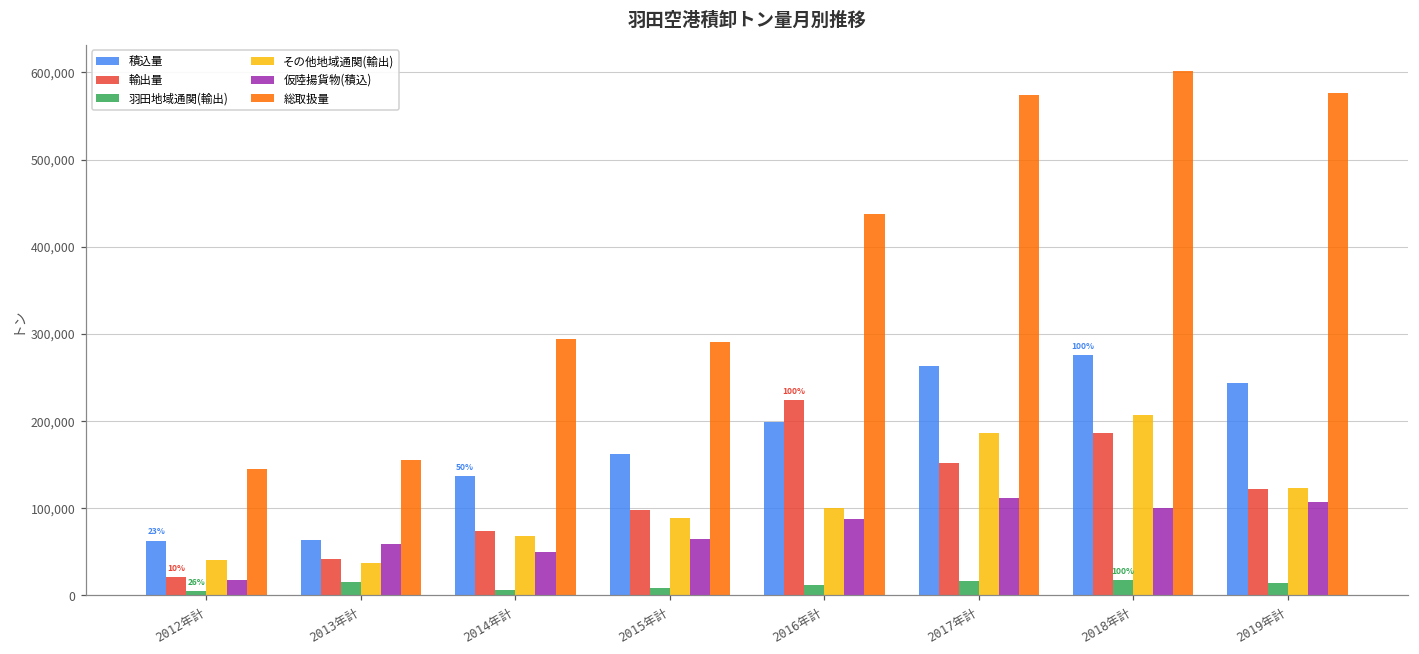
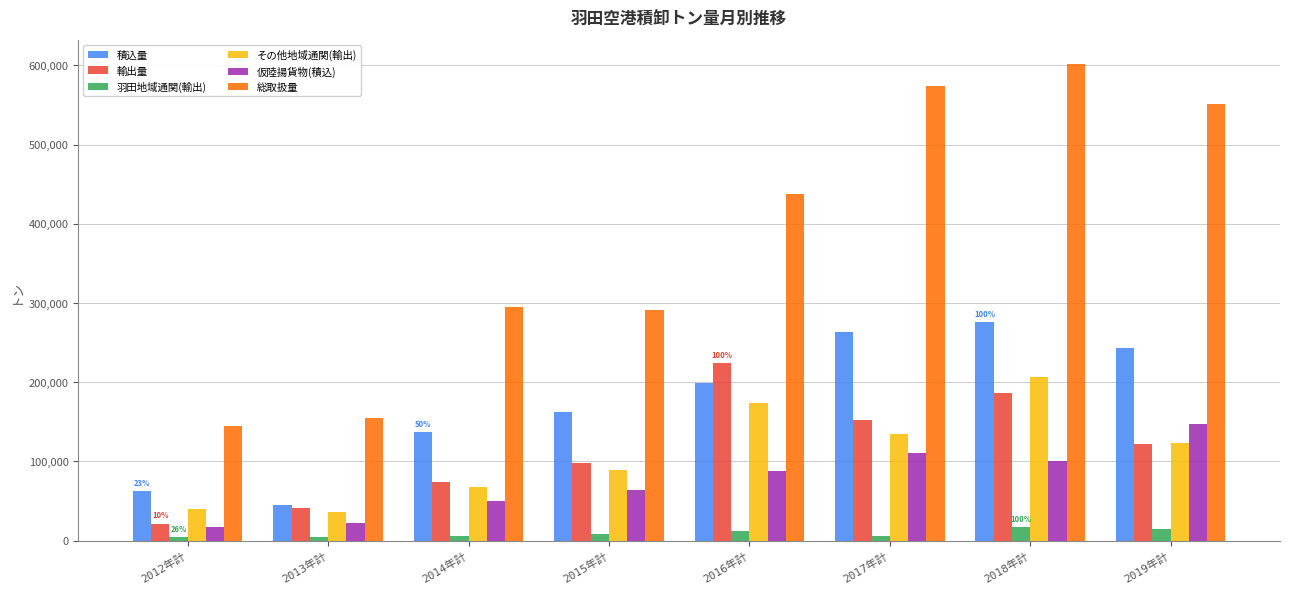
積込量, 2013年計: 60,000 -> 50,000
羽田地域通関(輸出), 2013年計: 20,000 -> 0
仮陸揚貨物(積込), 2013年計: 60,000 -> 20,000
その他地域通関(輸出), 2016年計: 100,000 -> 170,000
羽田地域通関(輸出), 2017年計: 20,000 -> 10,000
その他地域通関(輸出), 2017年計: 190,000 -> 140,000
仮陸揚貨物(積込), 2019年計: 110,000 -> 150,000
総取扱量, 2019年計: 580,000 -> 550,000
